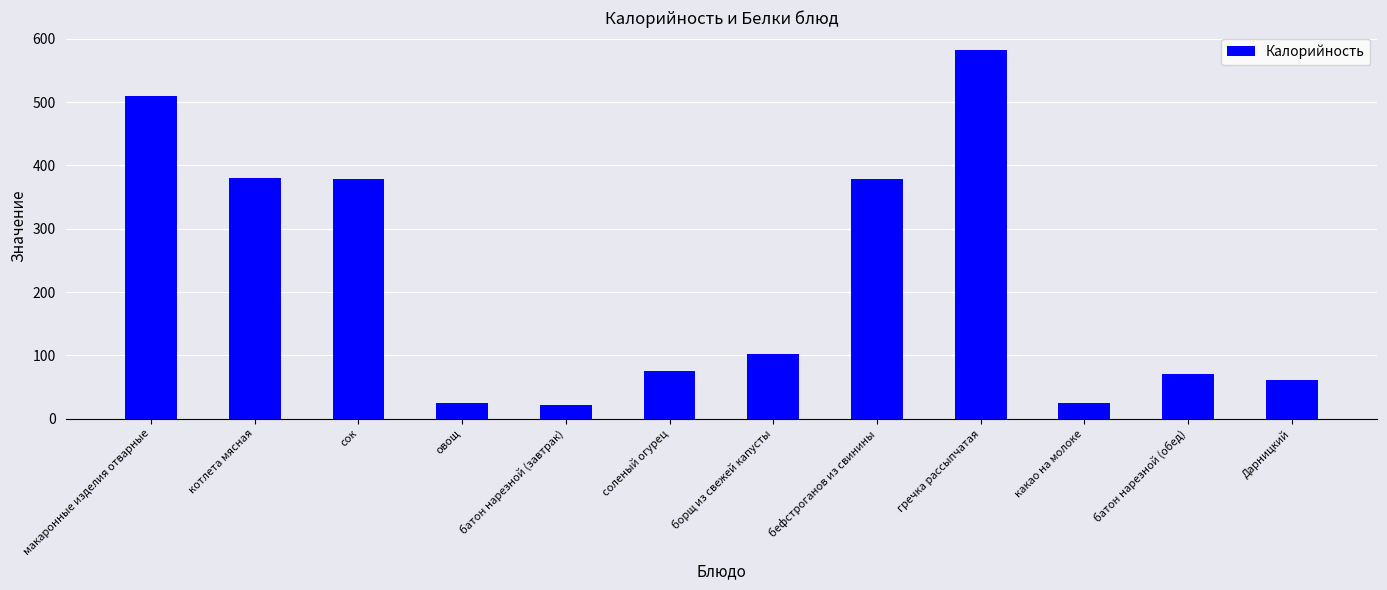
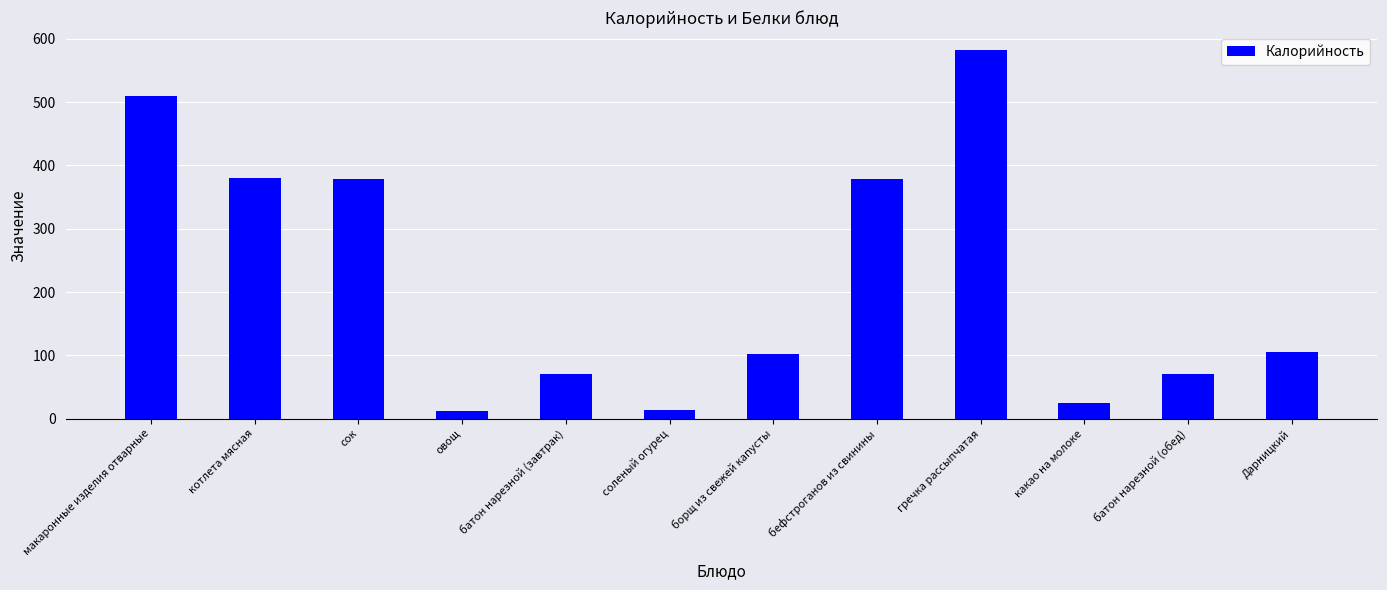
овощ: 30 -> 10
батон нарезной (завтрак): 20 -> 70
соленый огурец: 80 -> 10
Дарницкий: 60 -> 110
